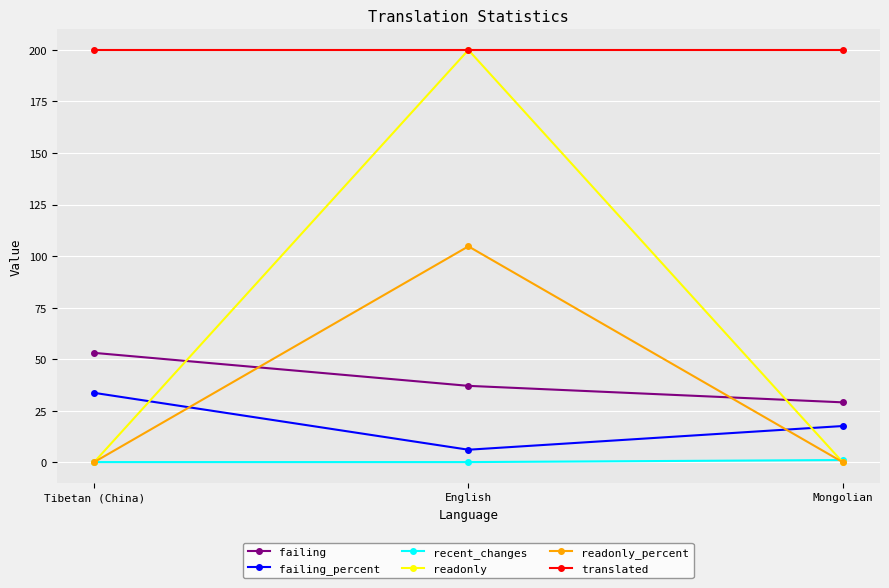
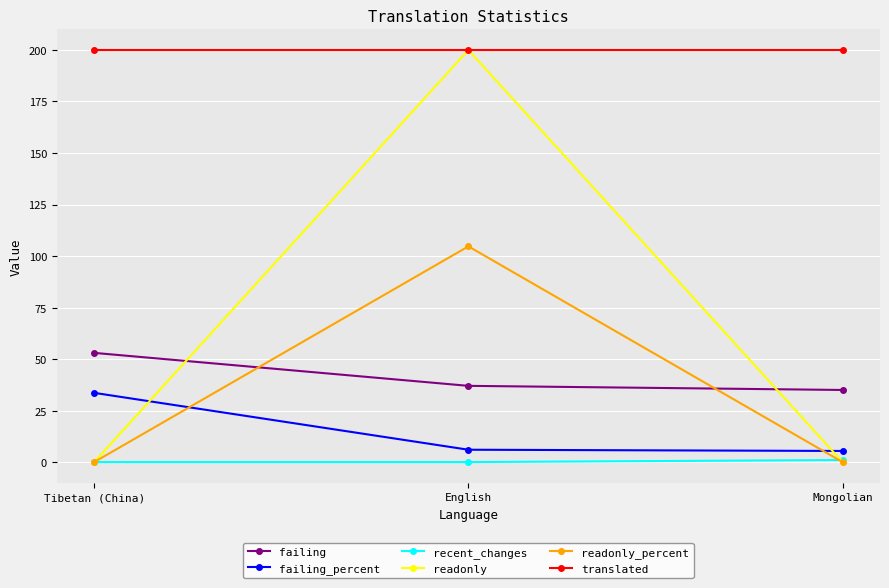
failing, Mongolian: 29 -> 35
failing_percent, Mongolian: 18 -> 5
